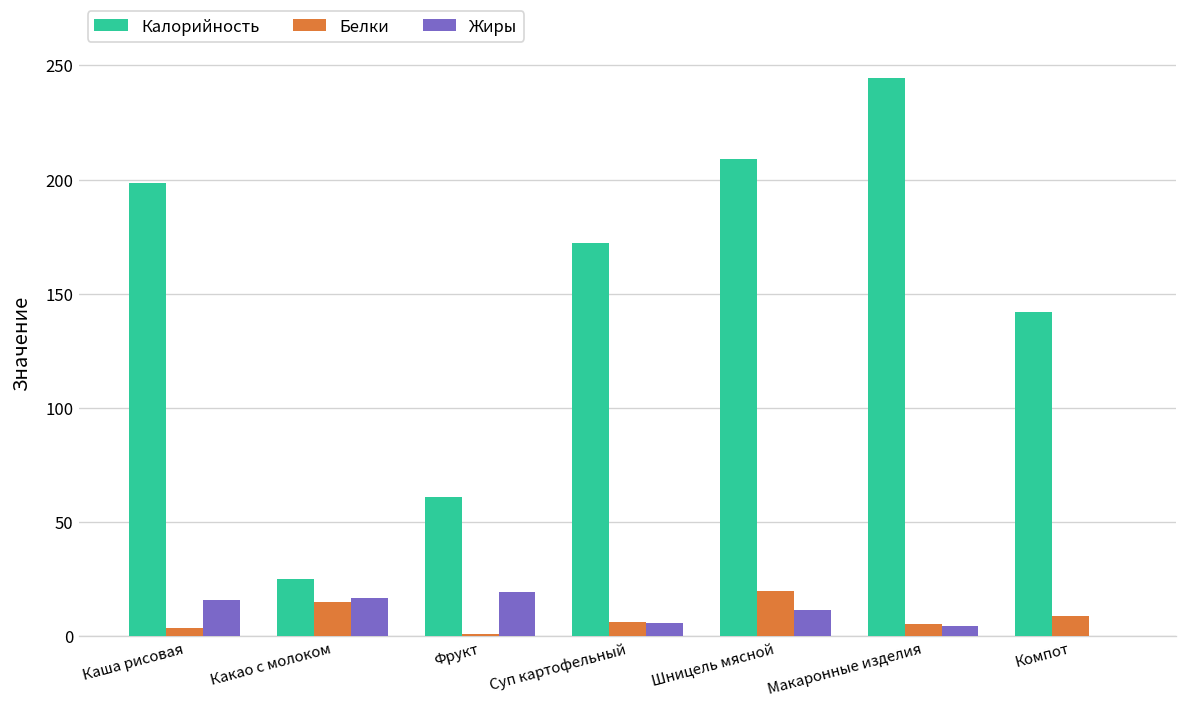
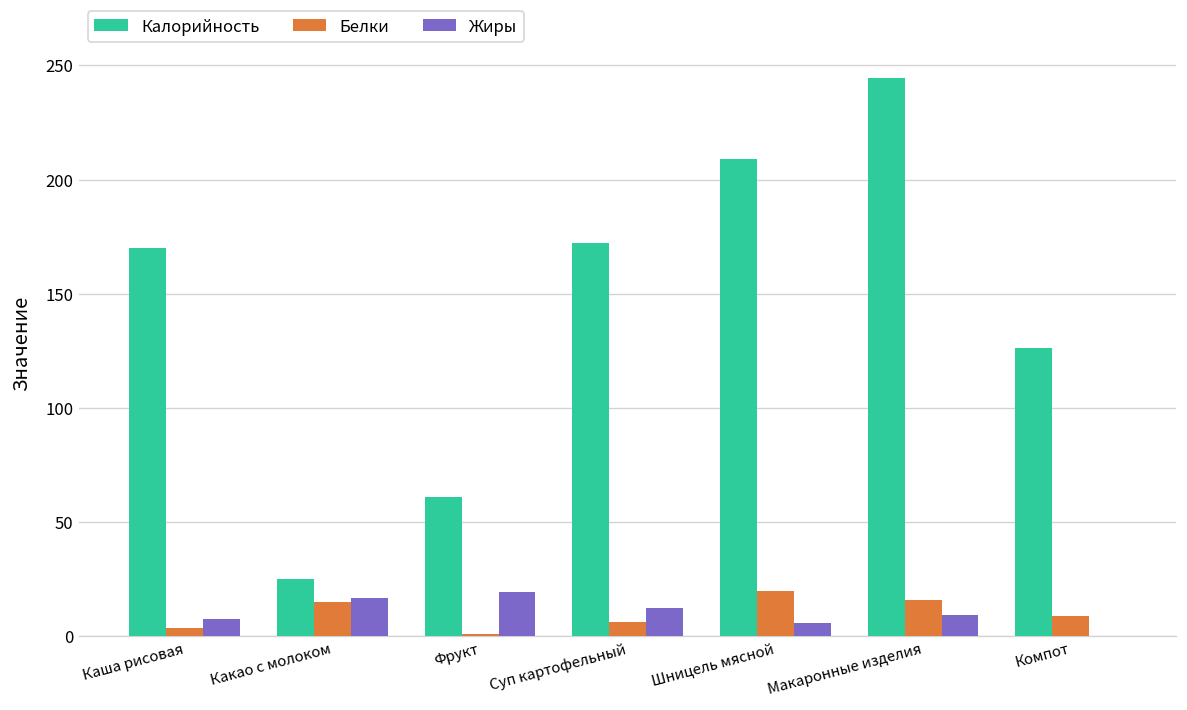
Калорийность, Каша рисовая: 198 -> 170
Жиры, Каша рисовая: 16 -> 7
Жиры, Суп картофельный: 6 -> 12
Жиры, Шницель мясной: 12 -> 6
Белки, Макаронные изделия: 5 -> 16
Жиры, Макаронные изделия: 4 -> 9
Калорийность, Компот: 142 -> 126
